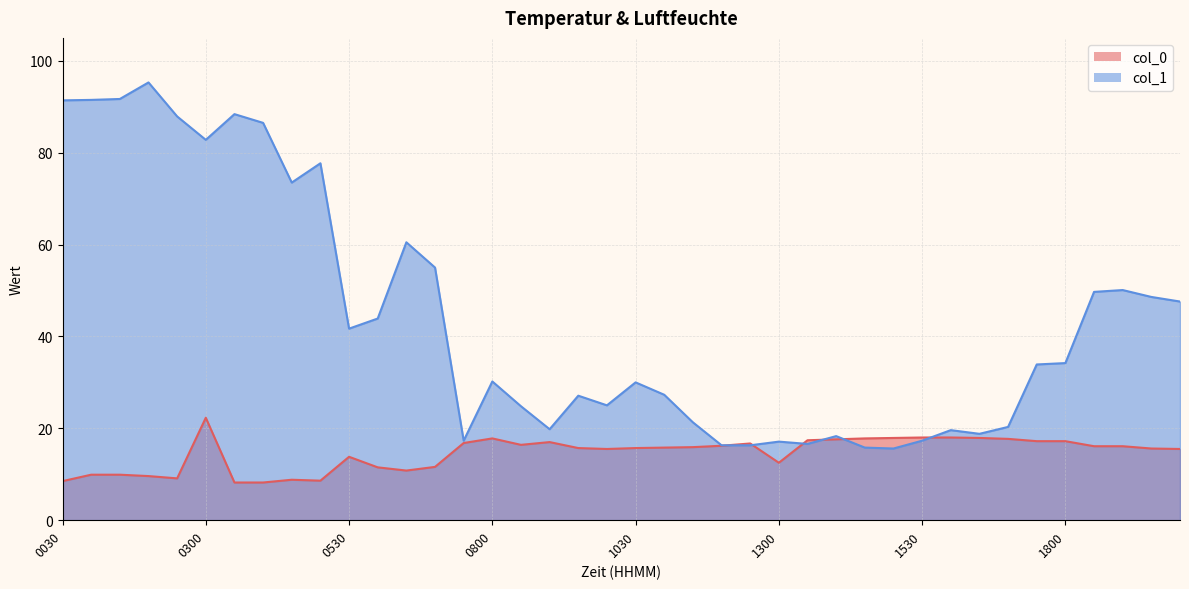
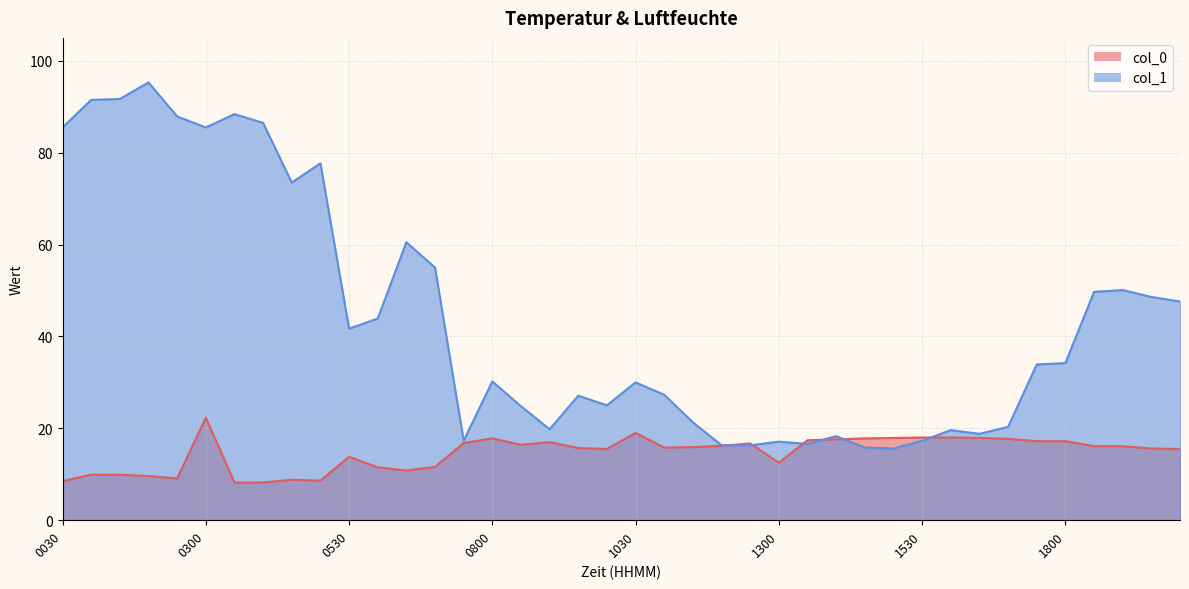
col_1, 0030: 91 -> 86
col_1, 0300: 83 -> 86
col_0, 1030: 16 -> 19
